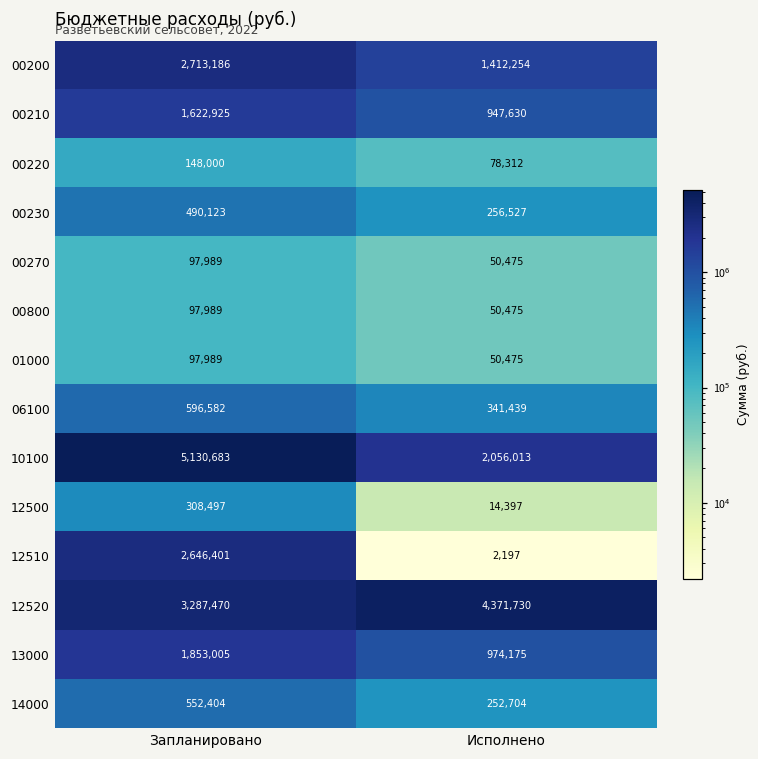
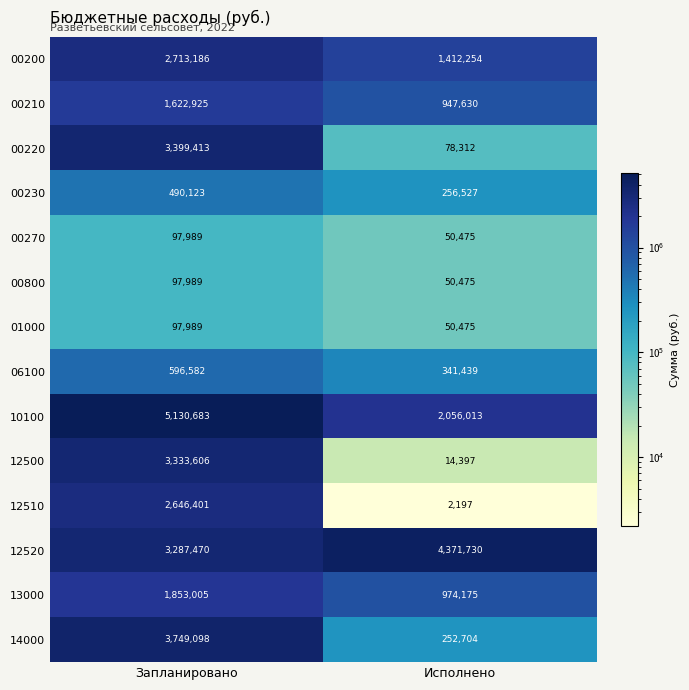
00220, Запланировано: 148,000 -> 3,399,413
12500, Запланировано: 308,497 -> 3,333,606
14000, Запланировано: 552,404 -> 3,749,098
